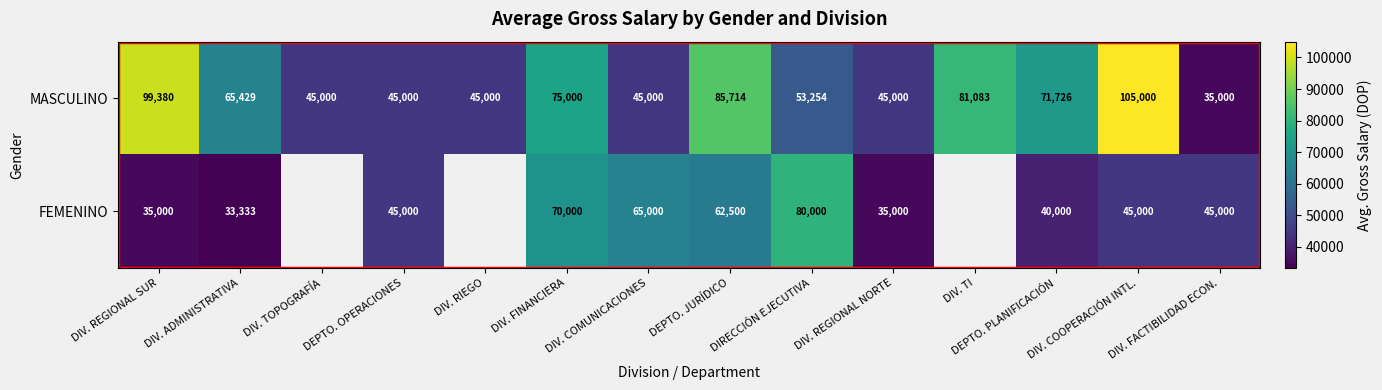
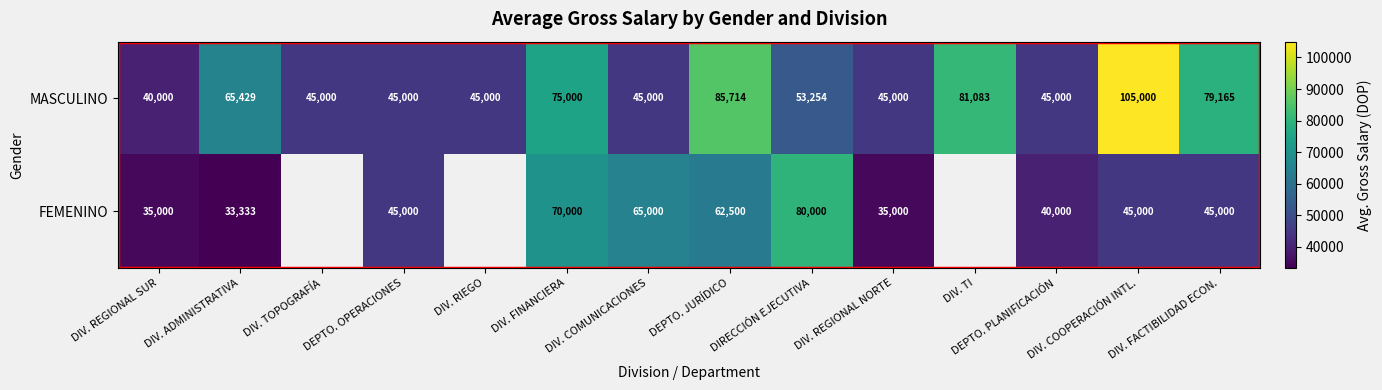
MASCULINO, DIV. REGIONAL SUR: 99,380 -> 40,000
MASCULINO, DEPTO. PLANIFICACIÓN: 71,726 -> 45,000
MASCULINO, DIV. FACTIBILIDAD ECON.: 35,000 -> 79,165
